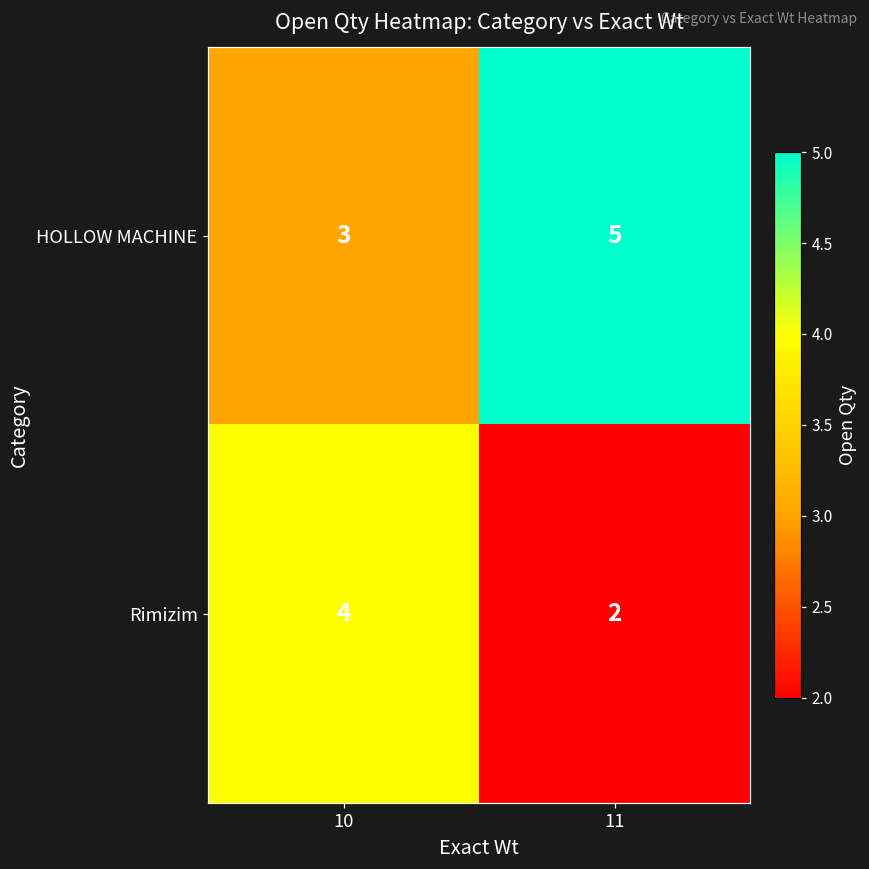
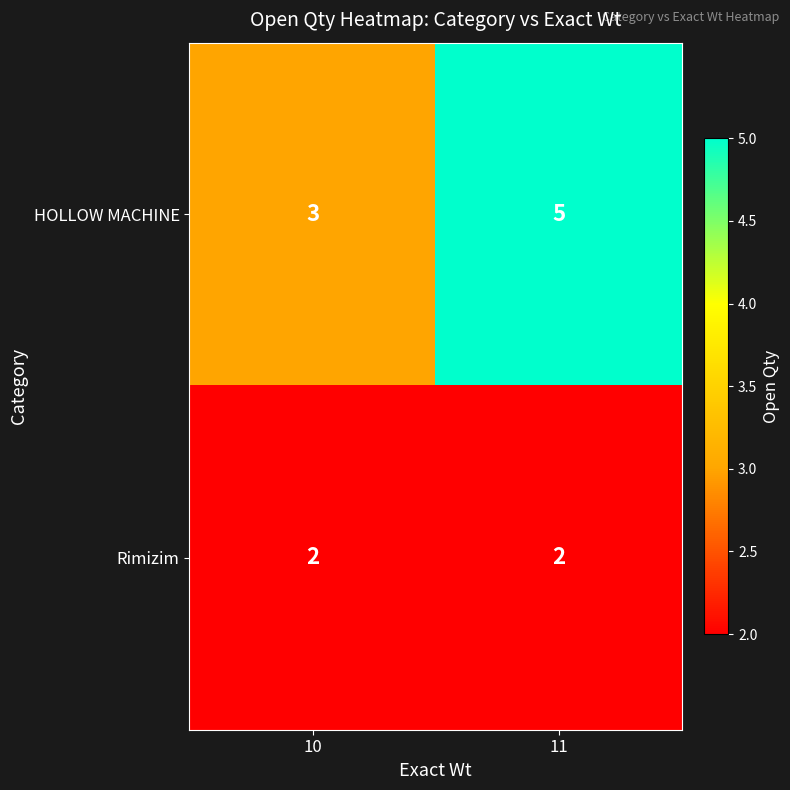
Rimizim, 10: 4 -> 2
